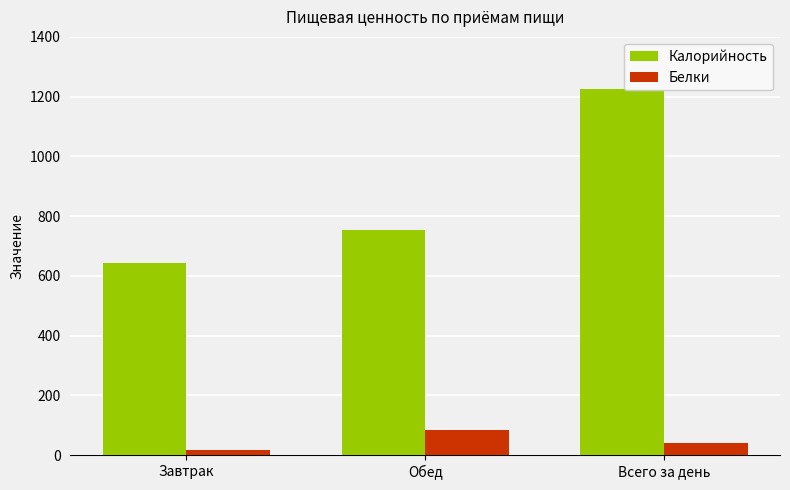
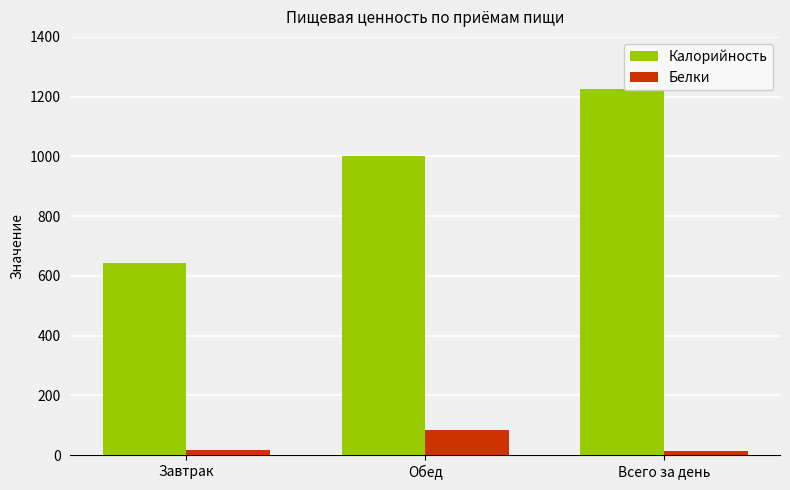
Калорийность, Обед: 750 -> 1000
Белки, Всего за день: 40 -> 20
